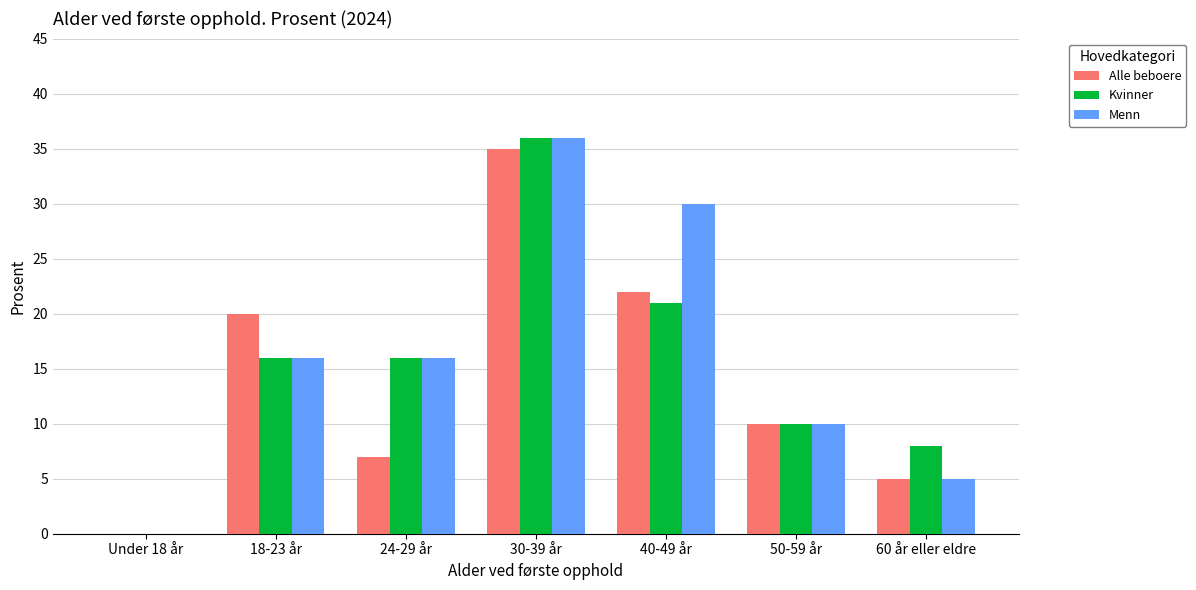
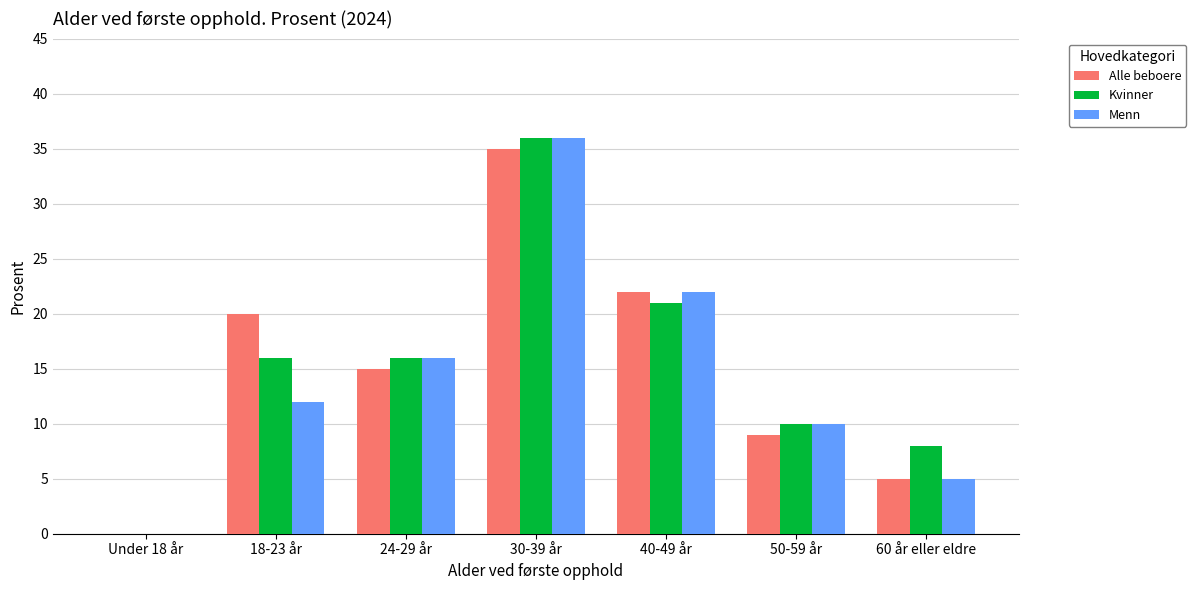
Menn, 18-23 år: 16 -> 12
Alle beboere, 24-29 år: 7 -> 15
Menn, 40-49 år: 30 -> 22
Alle beboere, 50-59 år: 10 -> 9
